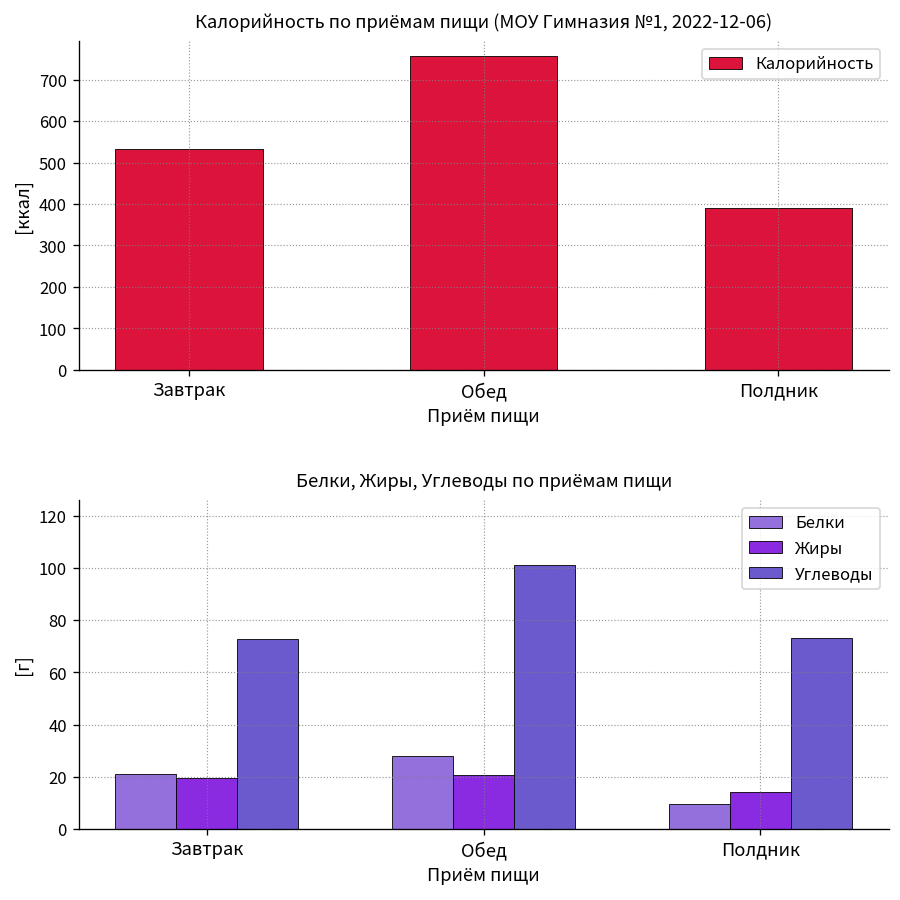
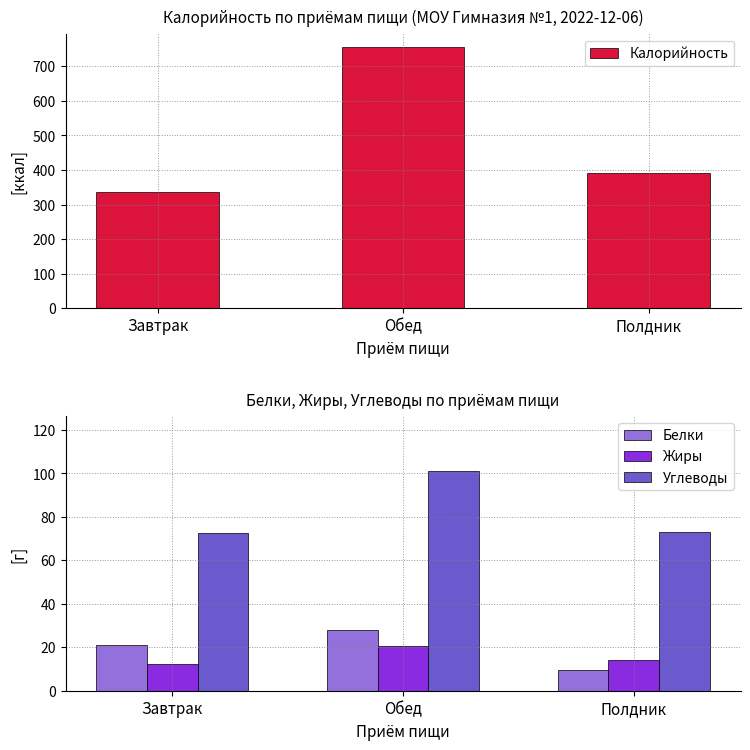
Калорийность по приёмам пищи (МОУ Гимназия №1, 2022-12-06), Завтрак: 530 -> 340
Белки, Жиры, Углеводы по приёмам пищи, Жиры, Завтрак: 20 -> 12
